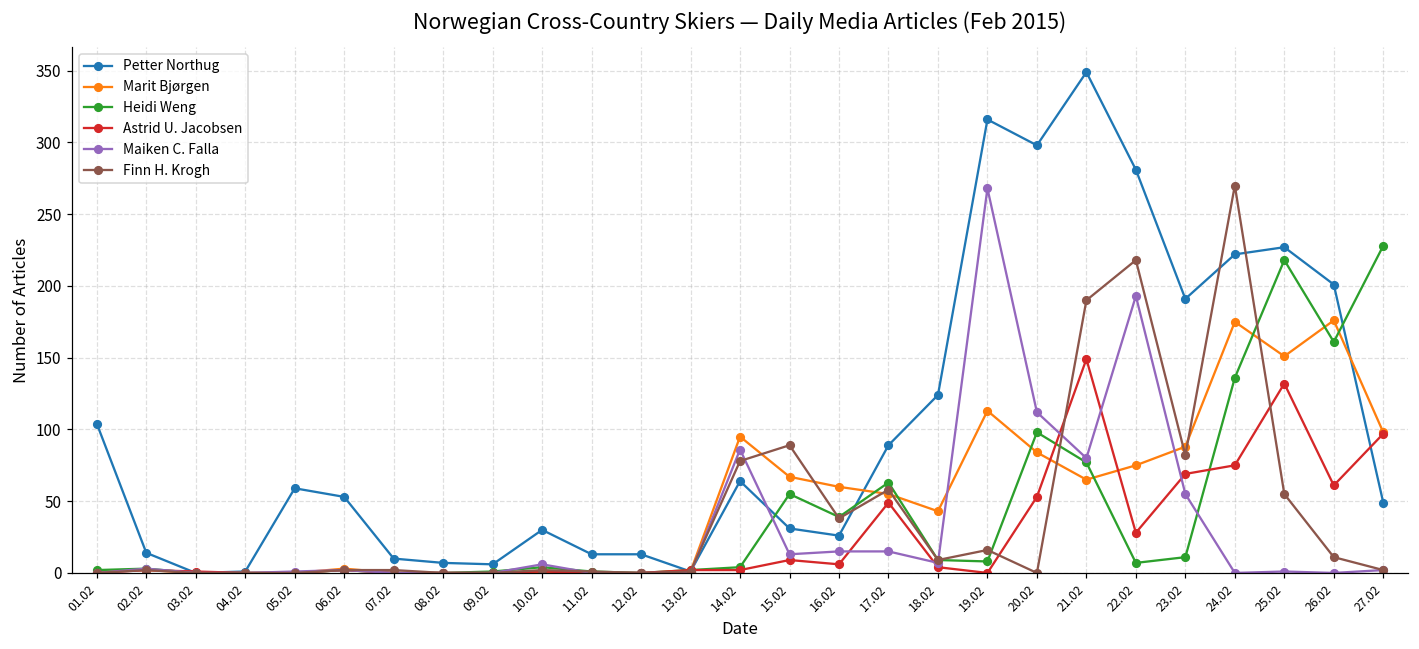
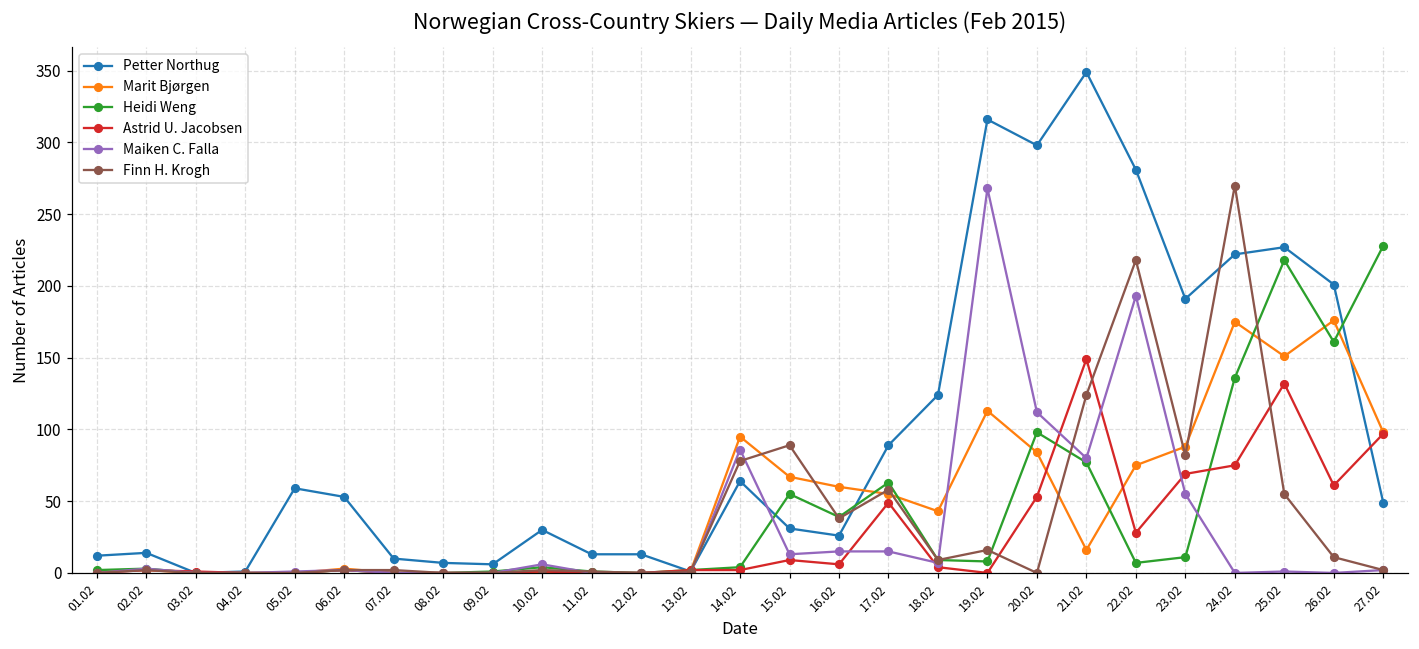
Petter Northug, 01.02: 104 -> 12
Marit Bjørgen, 21.02: 65 -> 16
Finn H. Krogh, 21.02: 190 -> 124
